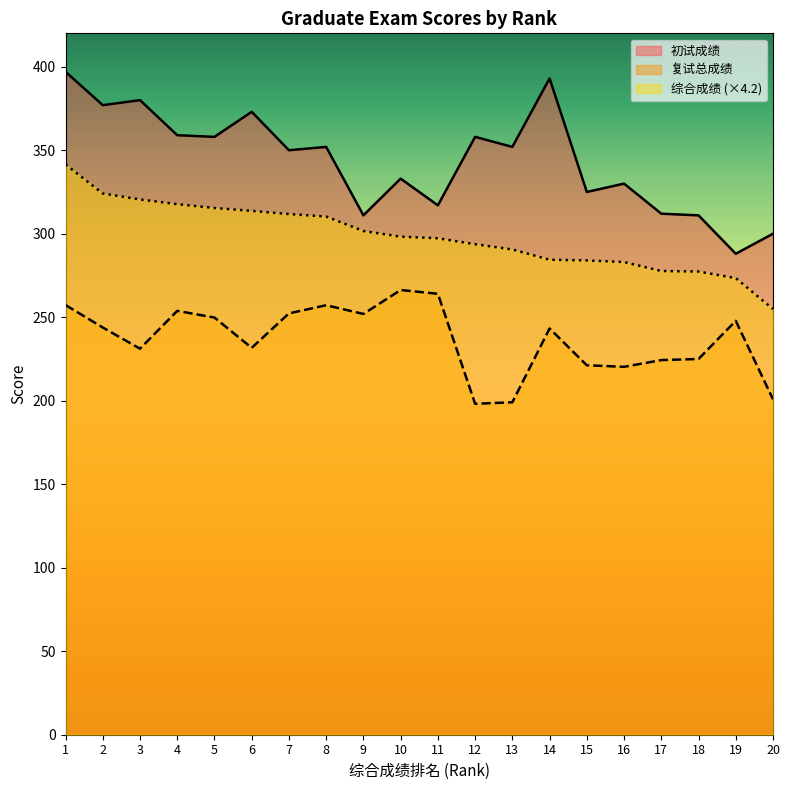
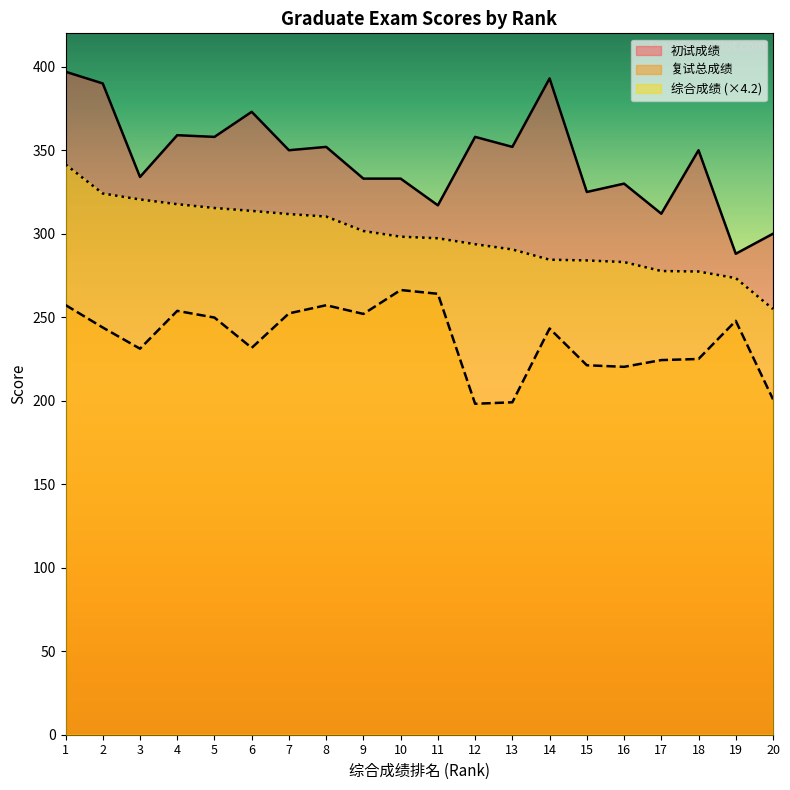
初试成绩, 2: 377 -> 390
初试成绩, 3: 380 -> 334
初试成绩, 9: 311 -> 333
初试成绩, 18: 311 -> 350
